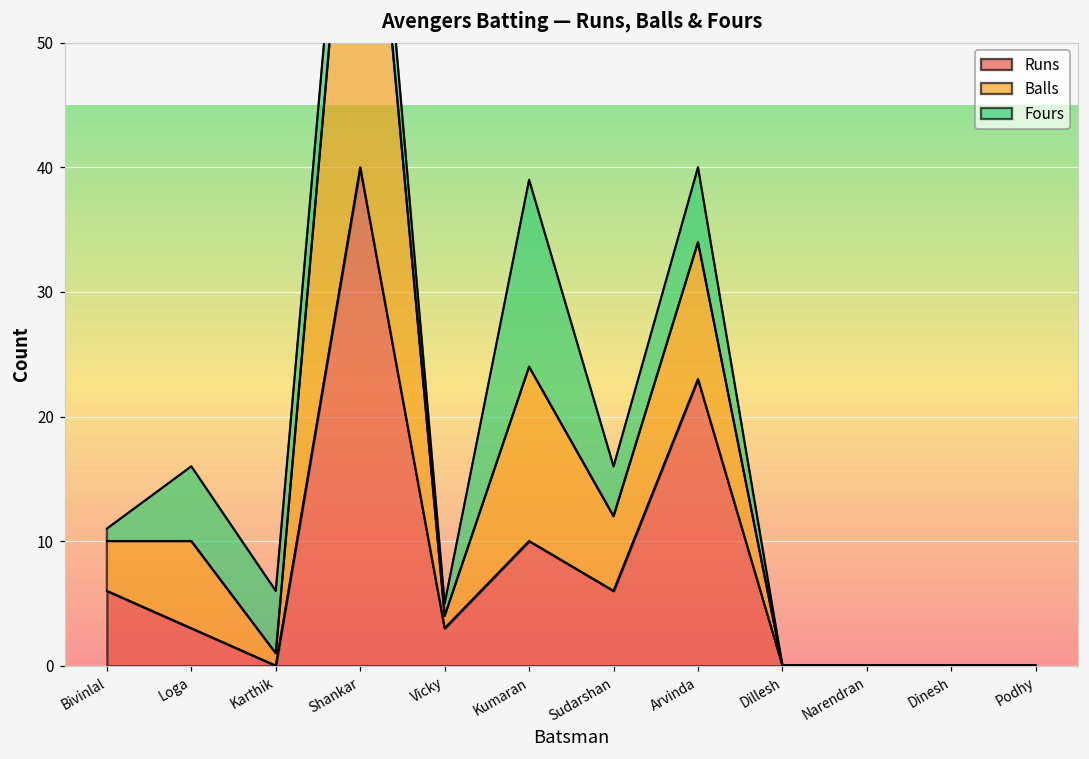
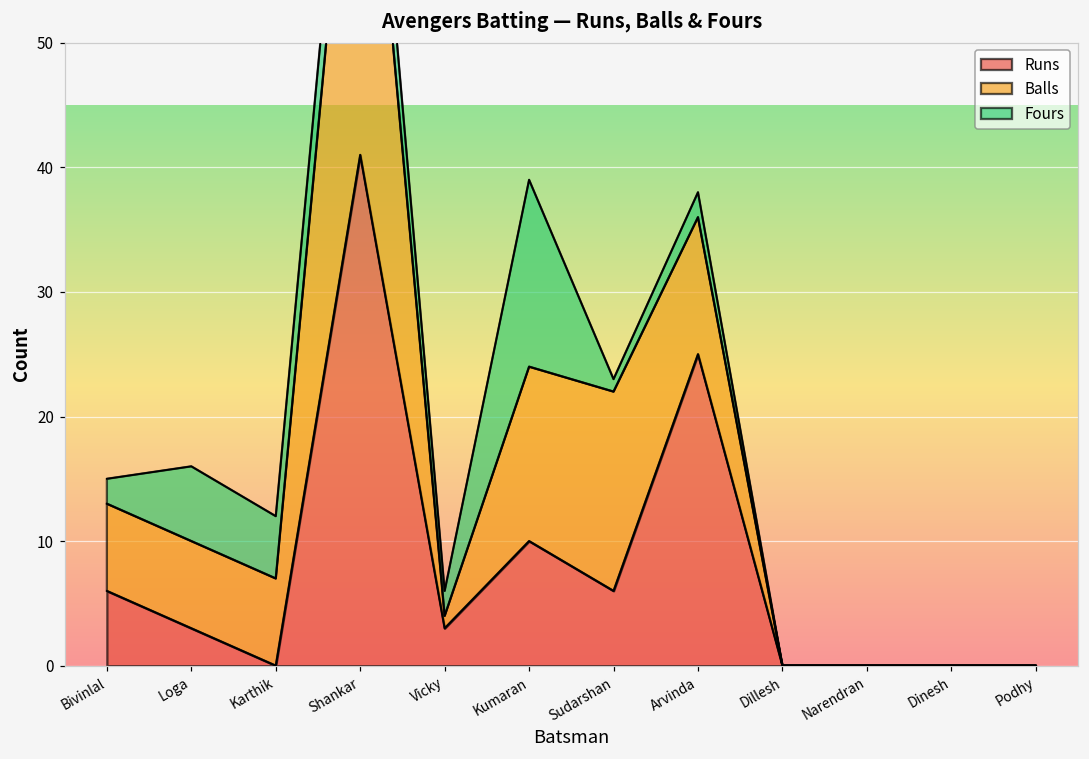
Balls, Bivinlal: 4 -> 7
Fours, Bivinlal: 1 -> 2
Balls, Karthik: 1 -> 7
Runs, Shankar: 40 -> 41
Fours, Vicky: 1 -> 2
Balls, Sudarshan: 6 -> 16
Fours, Sudarshan: 4 -> 1
Runs, Arvinda: 23 -> 25
Fours, Arvinda: 6 -> 2
